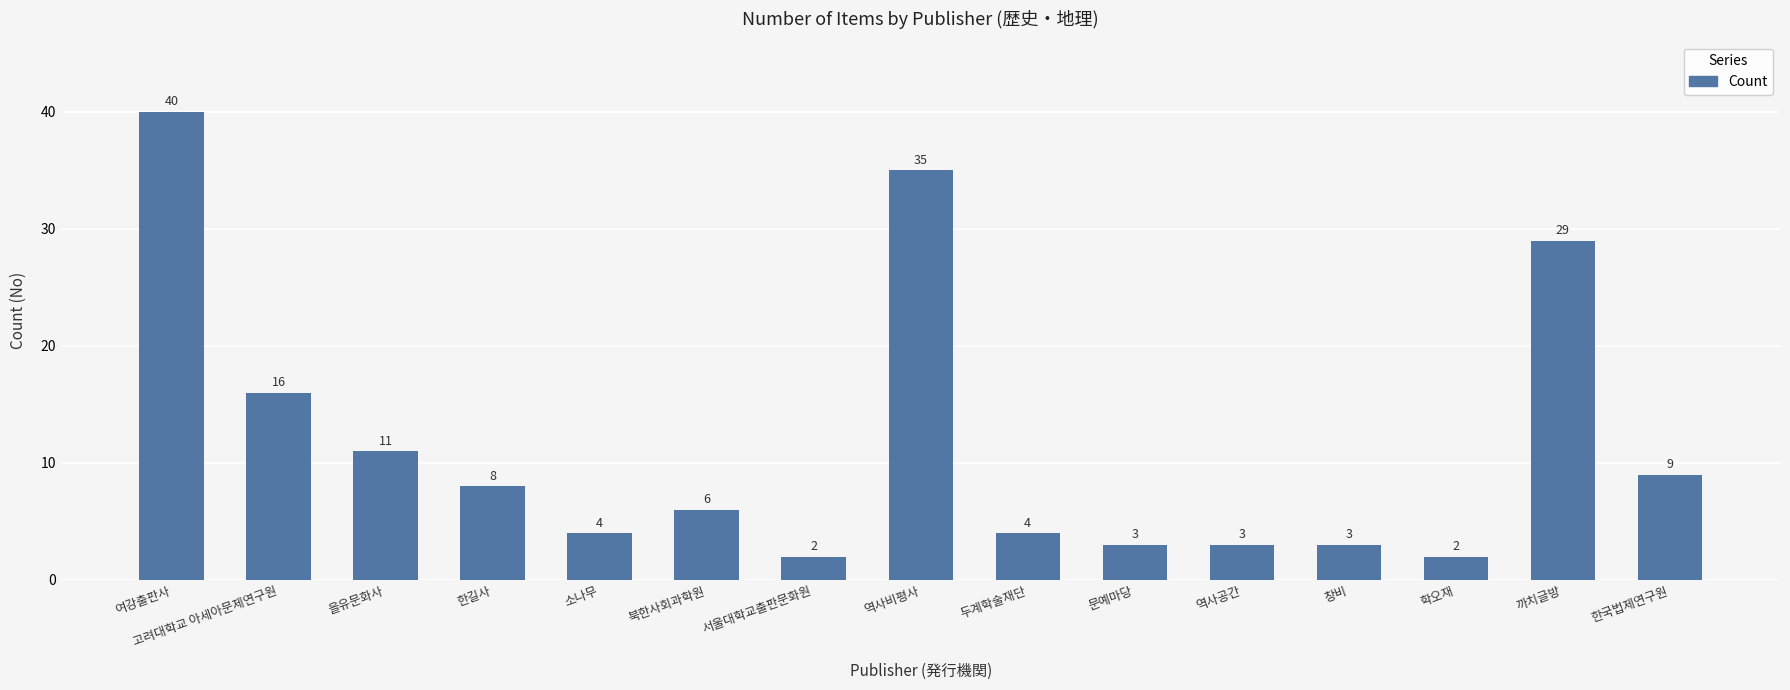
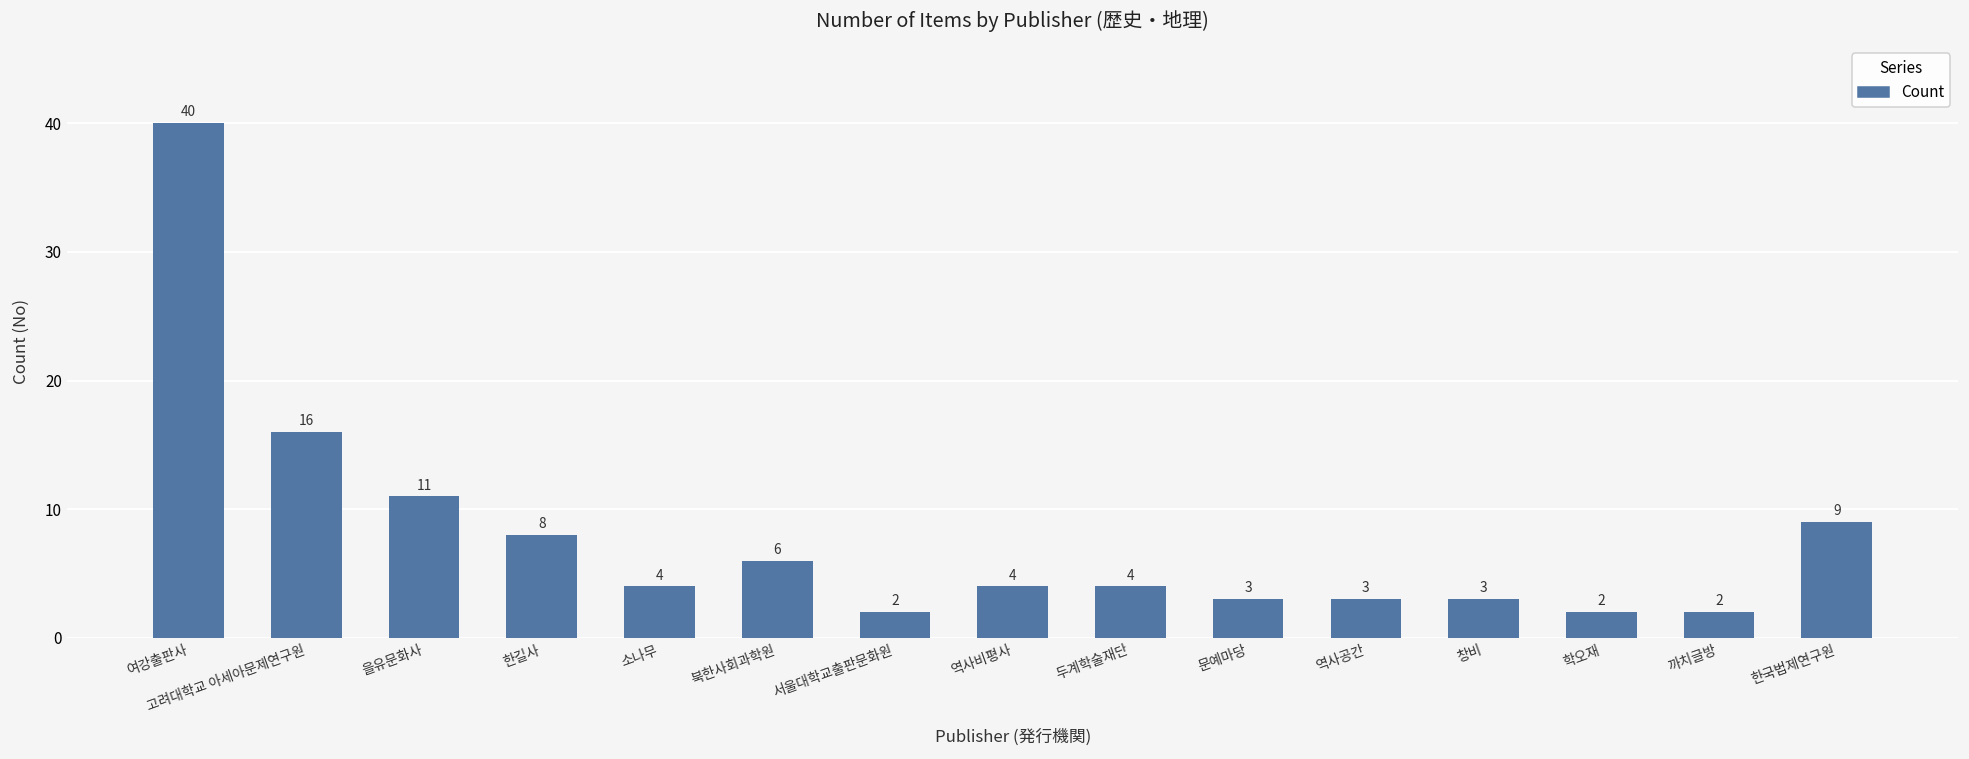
역사비평사: 35 -> 4
까치글방: 29 -> 2
